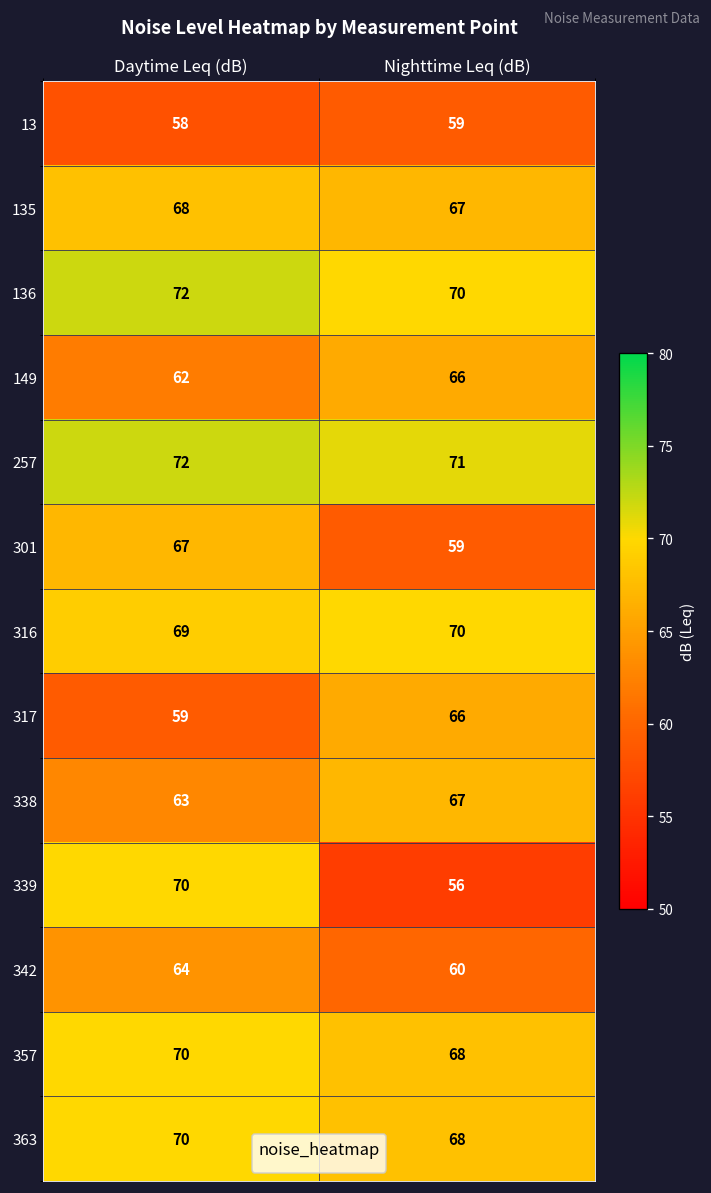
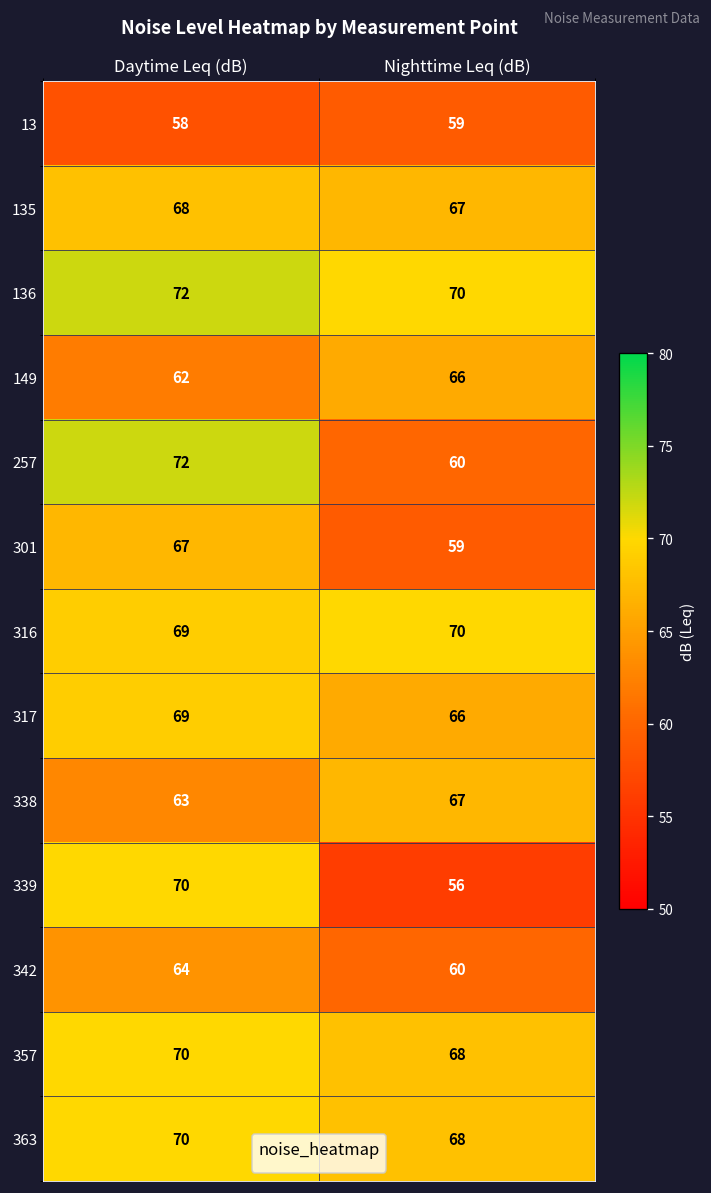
257, Nighttime Leq (dB): 71 -> 60
317, Daytime Leq (dB): 59 -> 69
